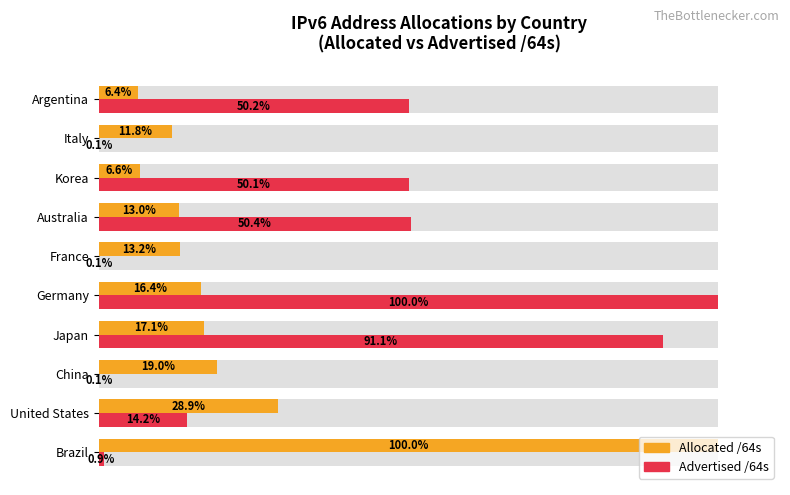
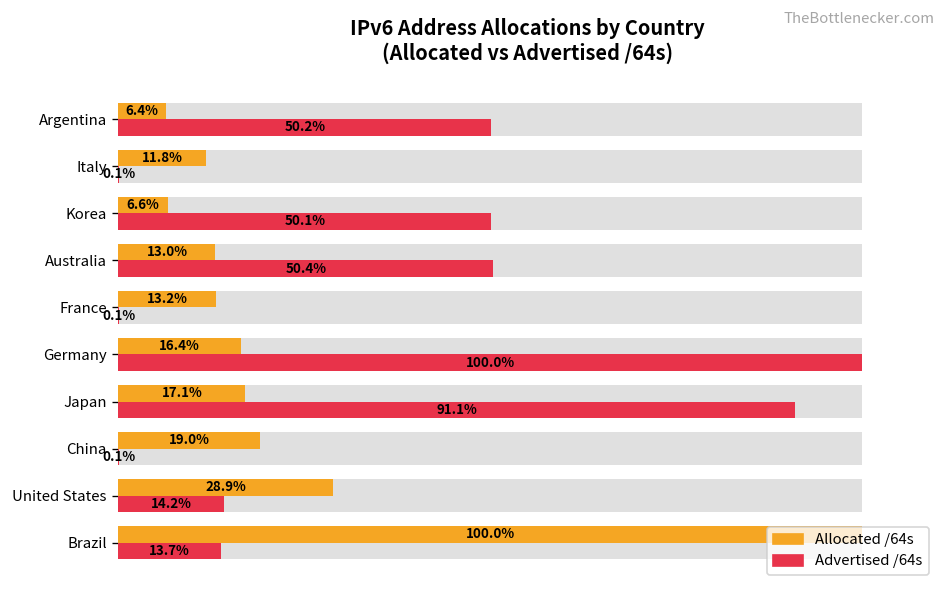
Advertised /64s, Brazil: 0.9% -> 13.7%
